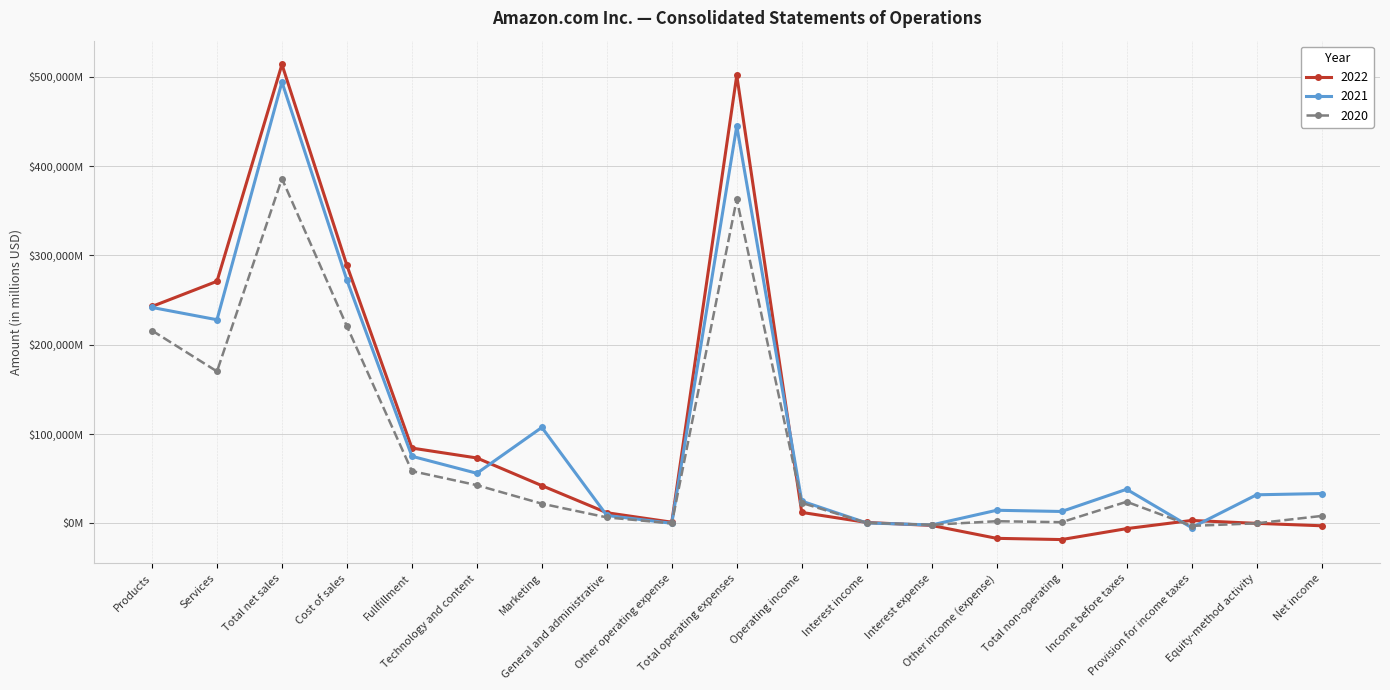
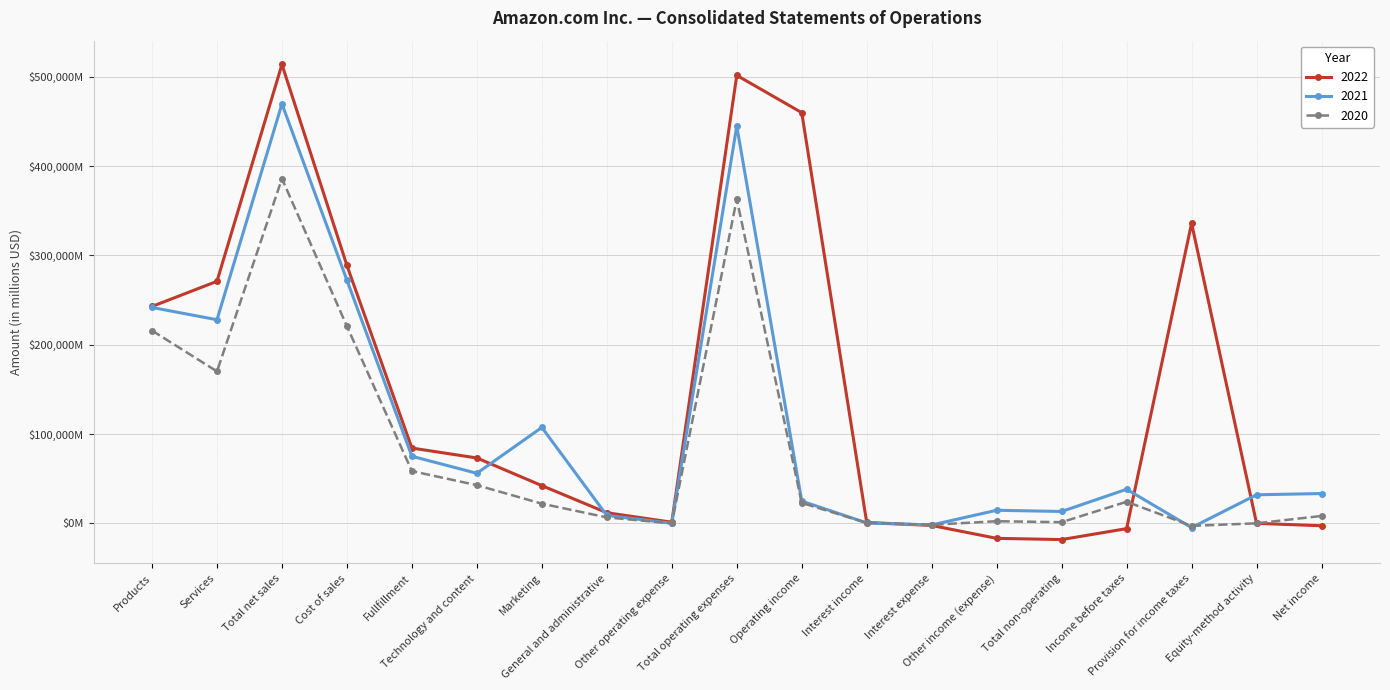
2021, Total net sales: $490,000,000,000 -> $470,000,000,000
2022, Operating income: $10,000,000,000 -> $460,000,000,000
2022, Provision for income taxes: $0 -> $340,000,000,000
